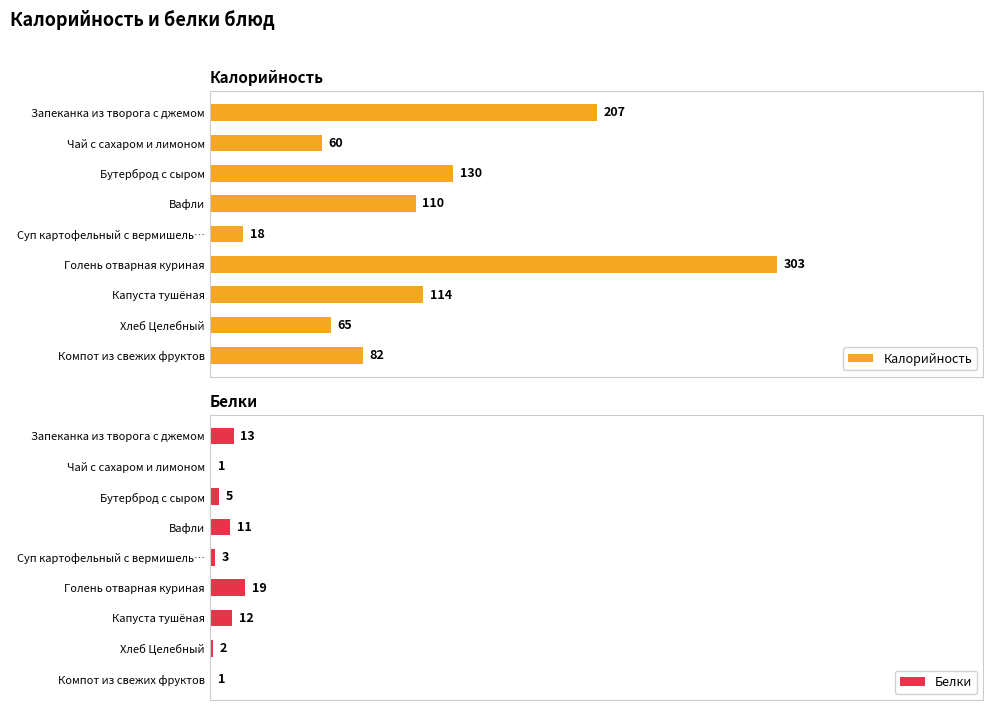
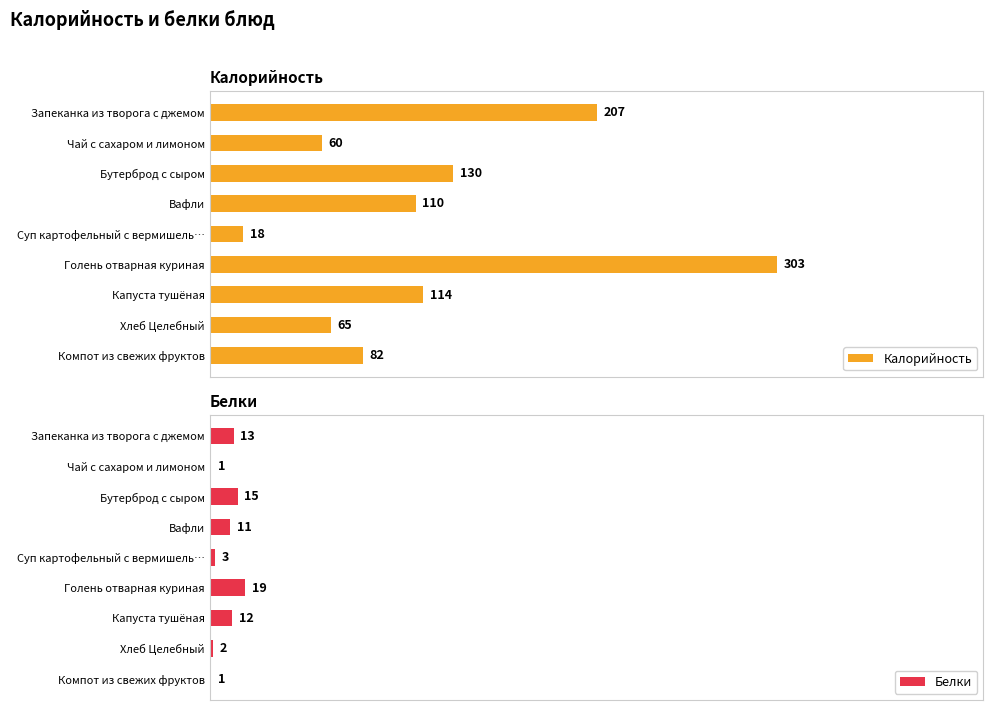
Белки, Бутерброд с сыром: 5 -> 15
